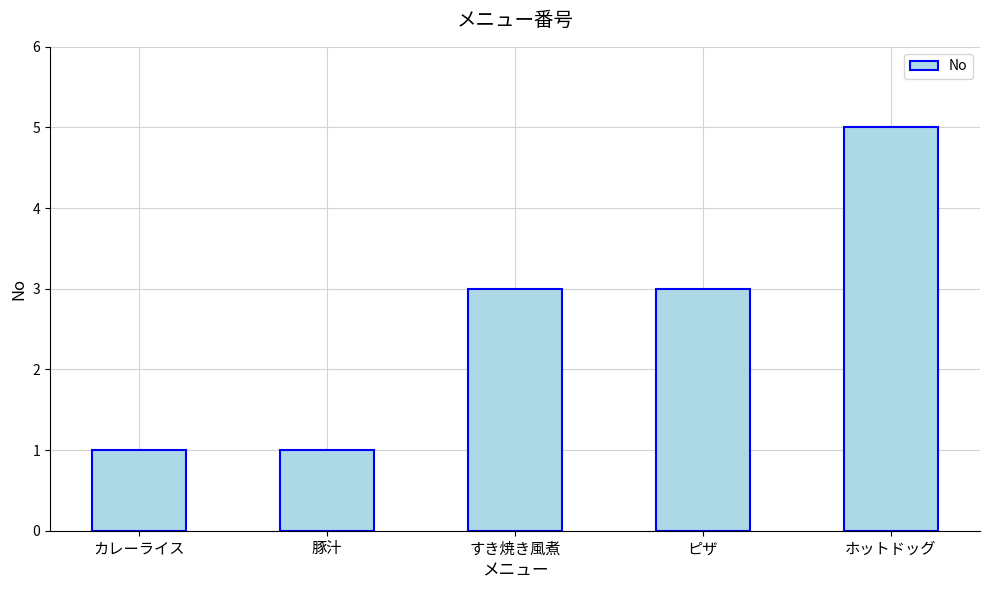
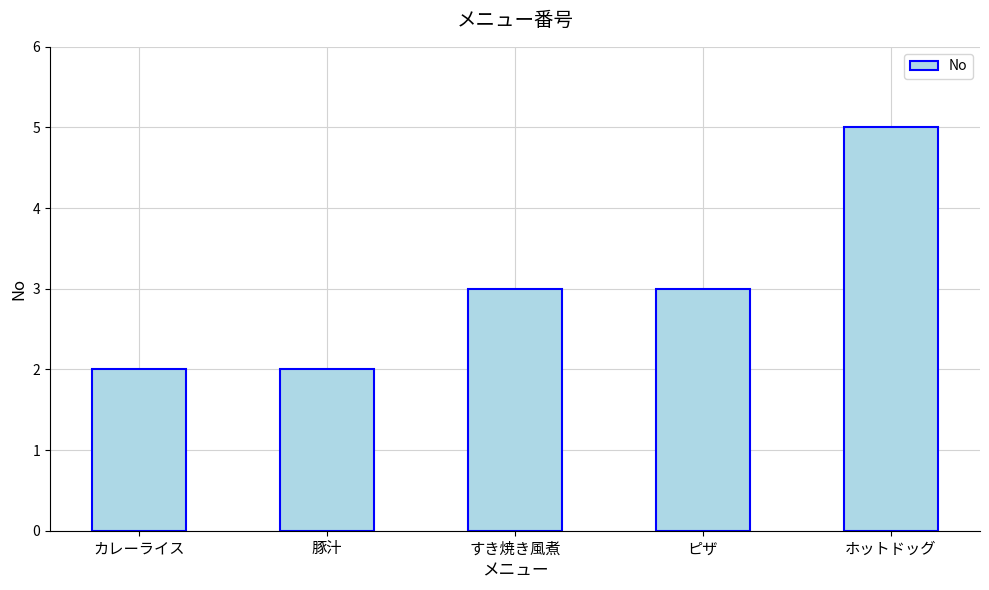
カレーライス: 1 -> 2
豚汁: 1 -> 2
